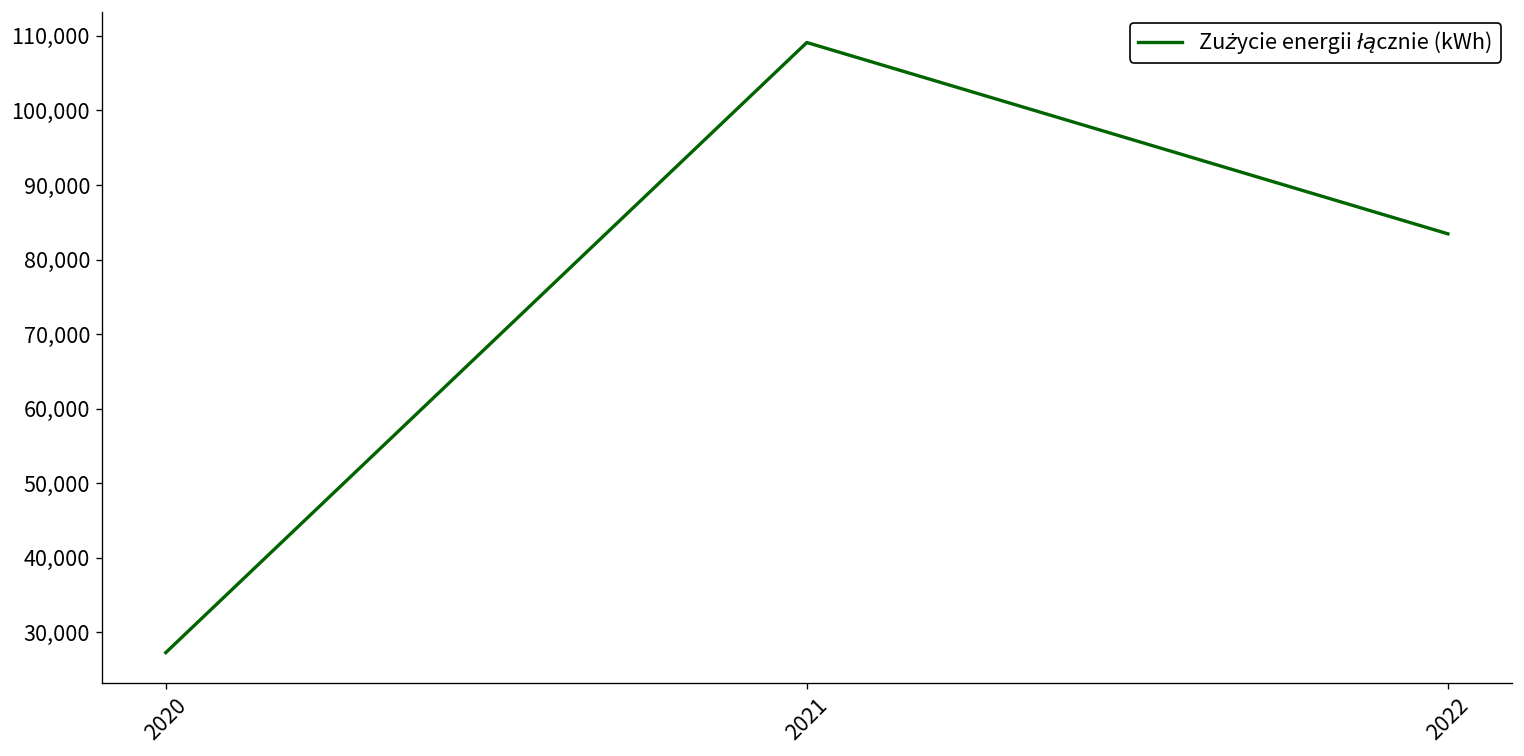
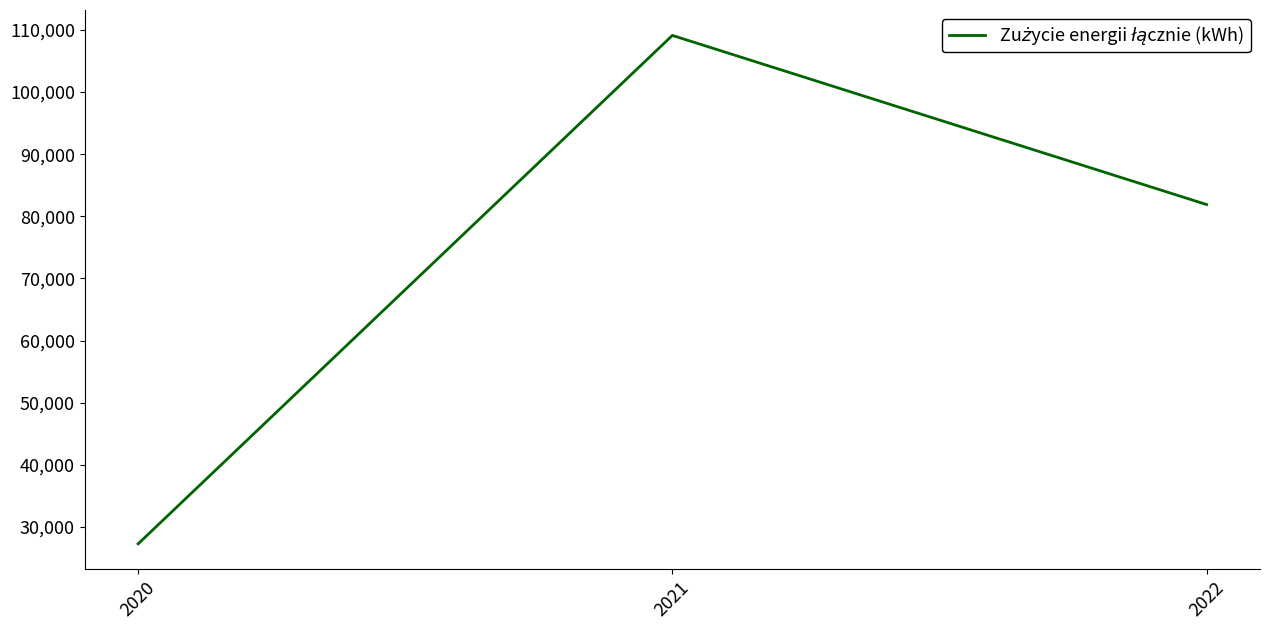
2022: 83,000 -> 82,000
